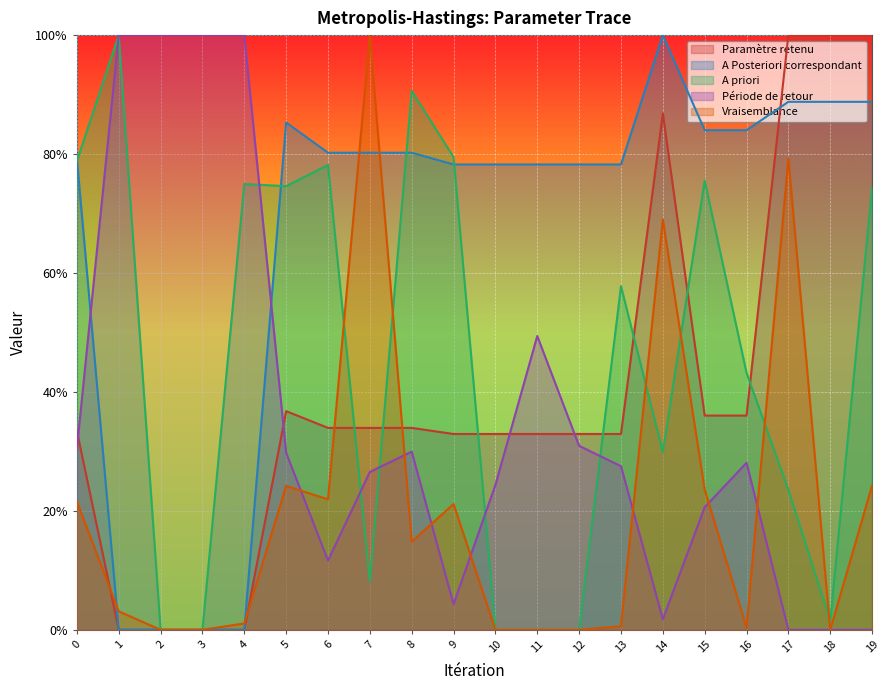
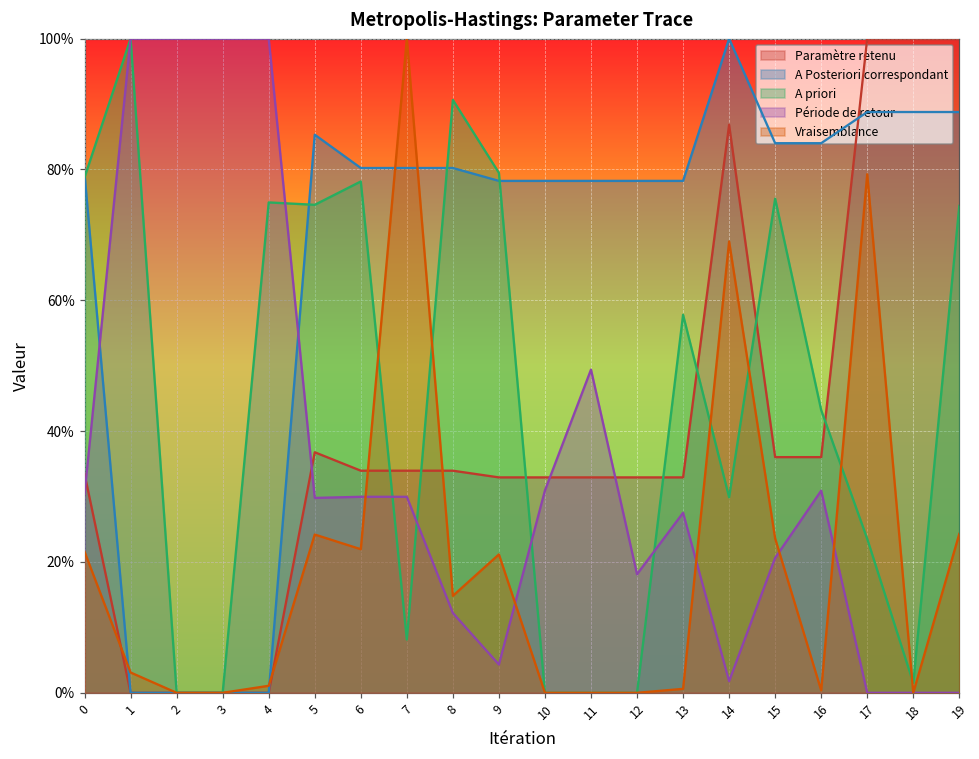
Période de retour, 6: 12% -> 30%
Période de retour, 7: 27% -> 30%
Période de retour, 8: 30% -> 12%
Période de retour, 10: 24% -> 31%
Période de retour, 12: 31% -> 18%
Période de retour, 16: 28% -> 31%
